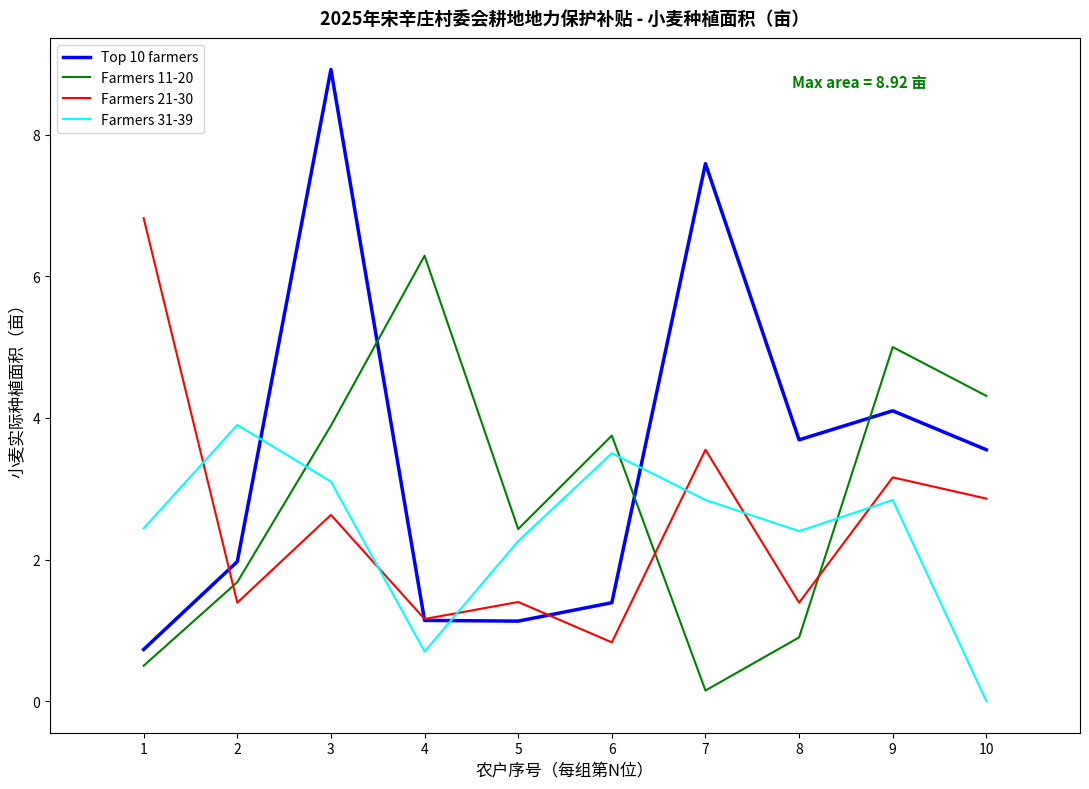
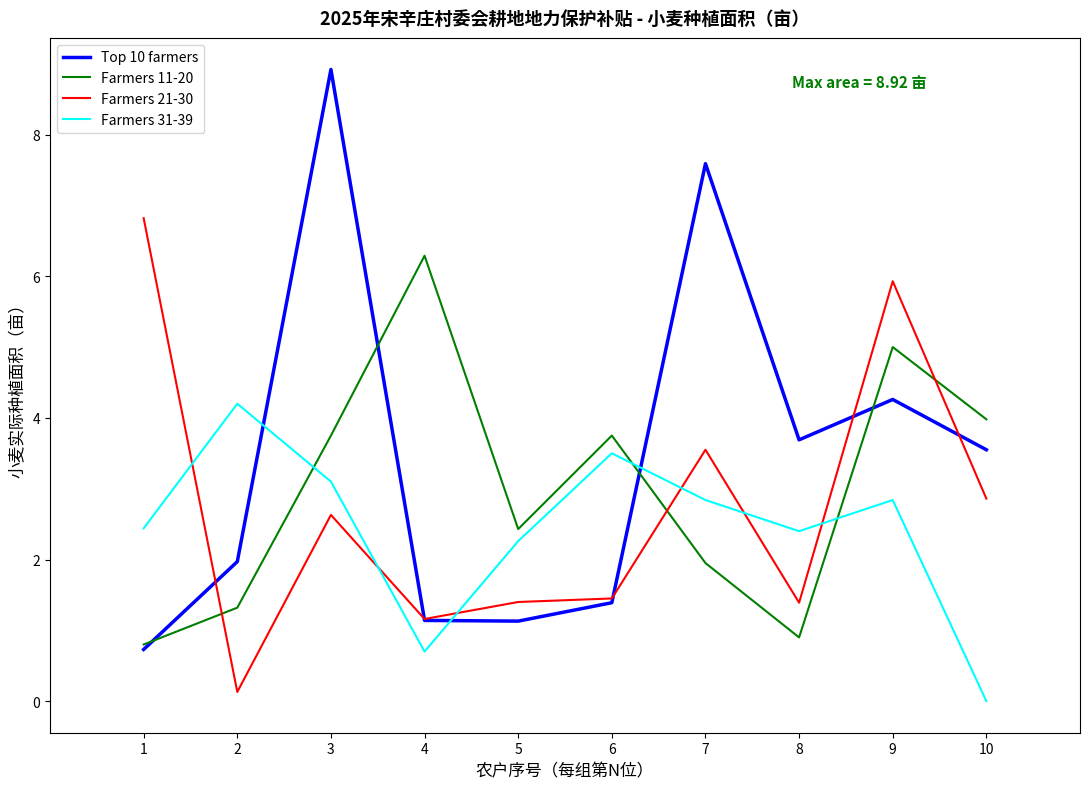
Farmers 11-20, 1: 0.5 -> 0.8
Farmers 11-20, 2: 1.7 -> 1.3
Farmers 21-30, 2: 1.4 -> 0.1
Farmers 31-39, 2: 3.9 -> 4.2
Farmers 11-20, 3: 3.9 -> 3.8
Farmers 21-30, 6: 0.8 -> 1.5
Farmers 11-20, 7: 0.2 -> 2.0
Top 10 farmers, 9: 4.1 -> 4.3
Farmers 21-30, 9: 3.2 -> 5.9
Farmers 11-20, 10: 4.3 -> 4.0
